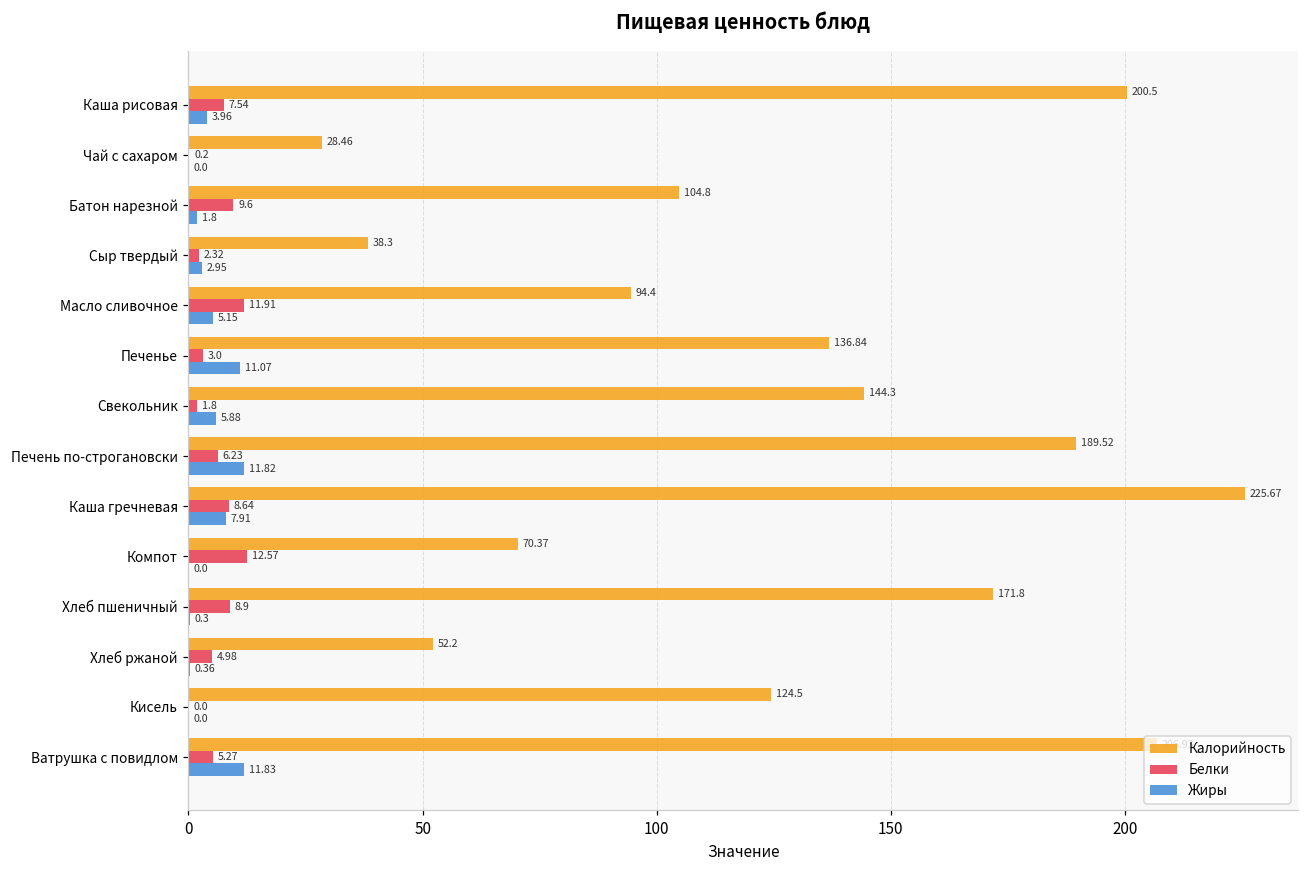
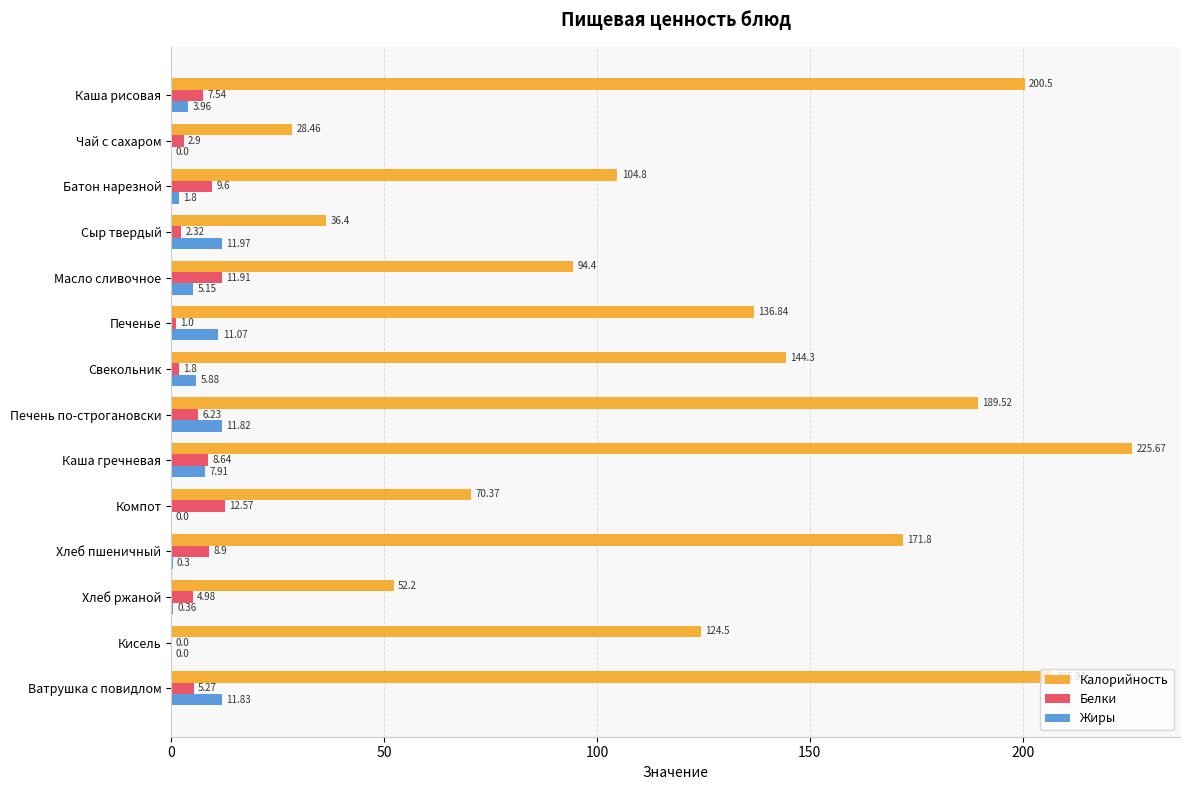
Белки, Чай с сахаром: 0.2 -> 2.9
Калорийность, Сыр твердый: 38.3 -> 36.4
Жиры, Сыр твердый: 2.95 -> 11.97
Белки, Печенье: 3.0 -> 1.0
